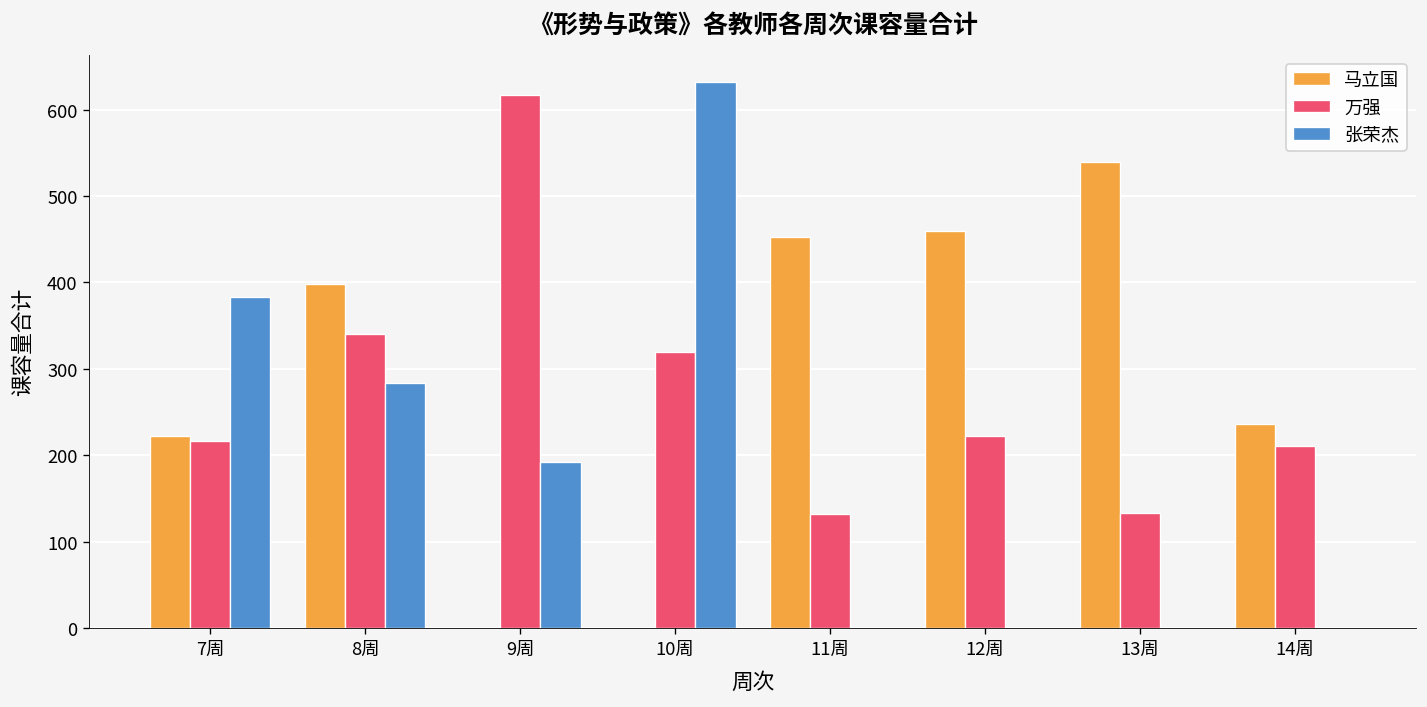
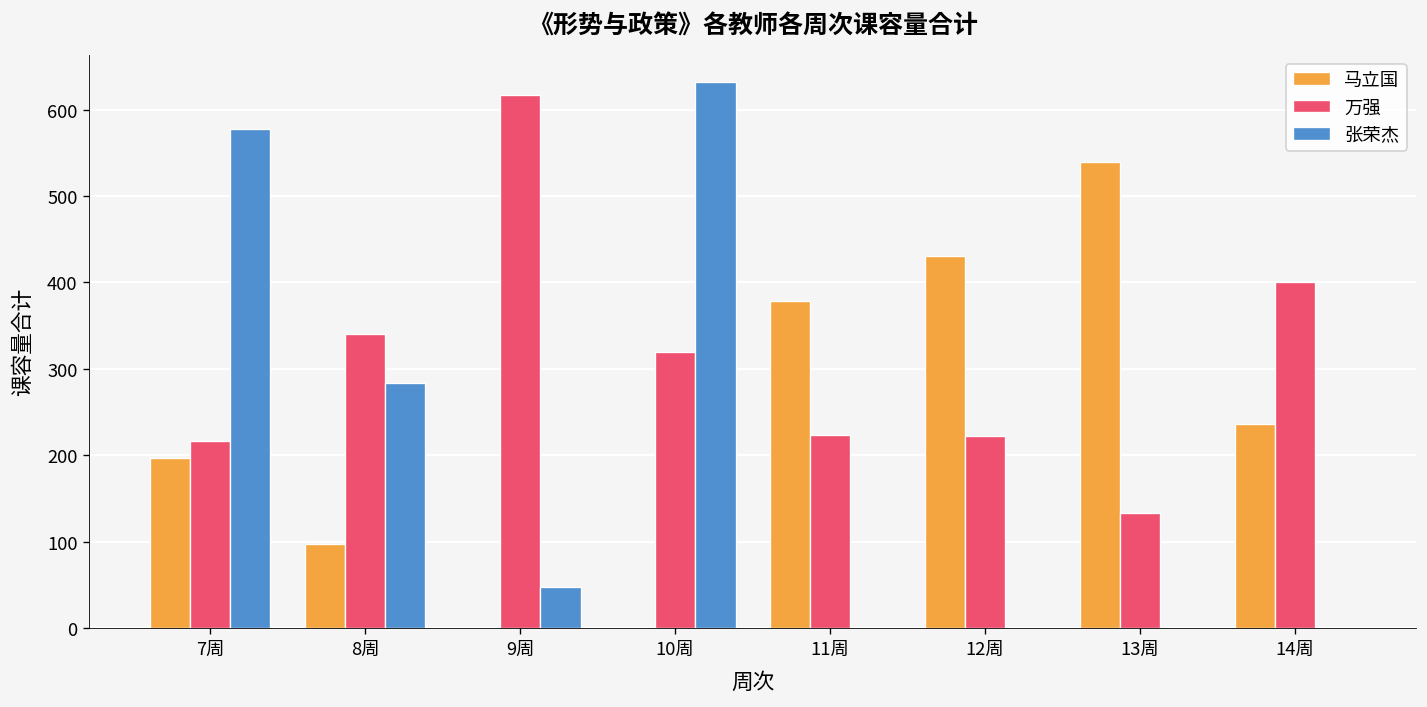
马立国, 7周: 220 -> 200
张荣杰, 7周: 380 -> 580
马立国, 8周: 400 -> 100
张荣杰, 9周: 190 -> 50
马立国, 11周: 450 -> 380
万强, 11周: 130 -> 220
马立国, 12周: 460 -> 430
万强, 14周: 210 -> 400
